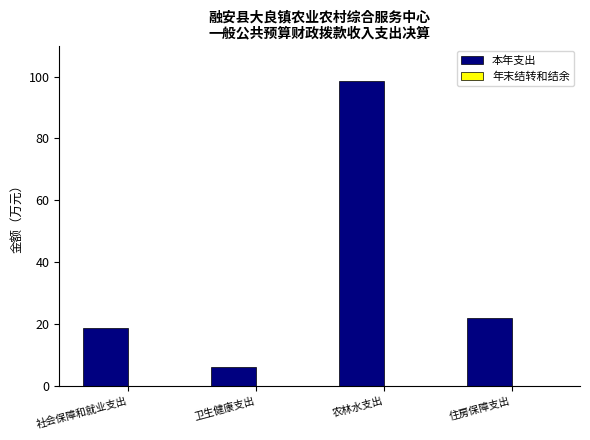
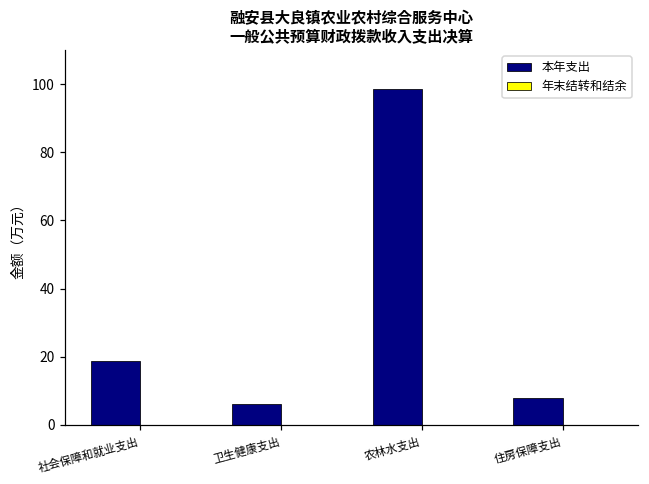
本年支出, 住房保障支出: 22 -> 8
